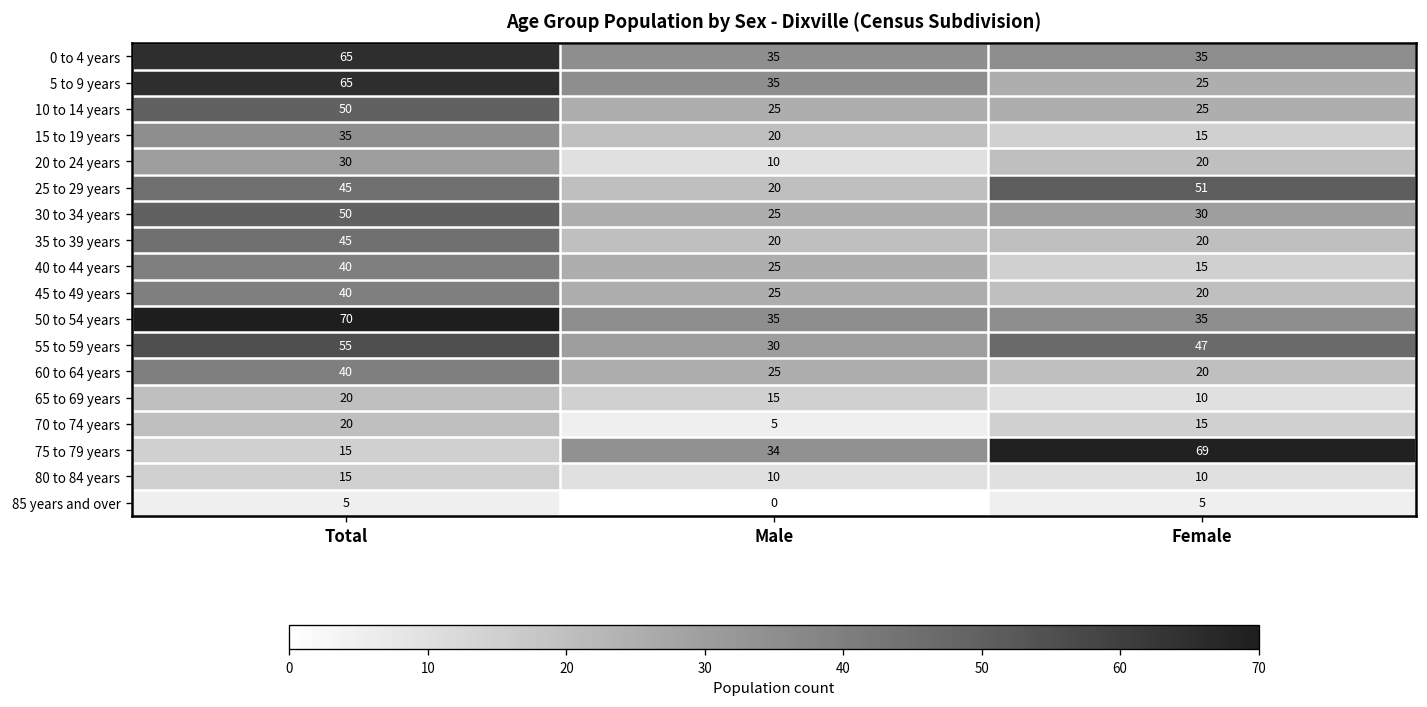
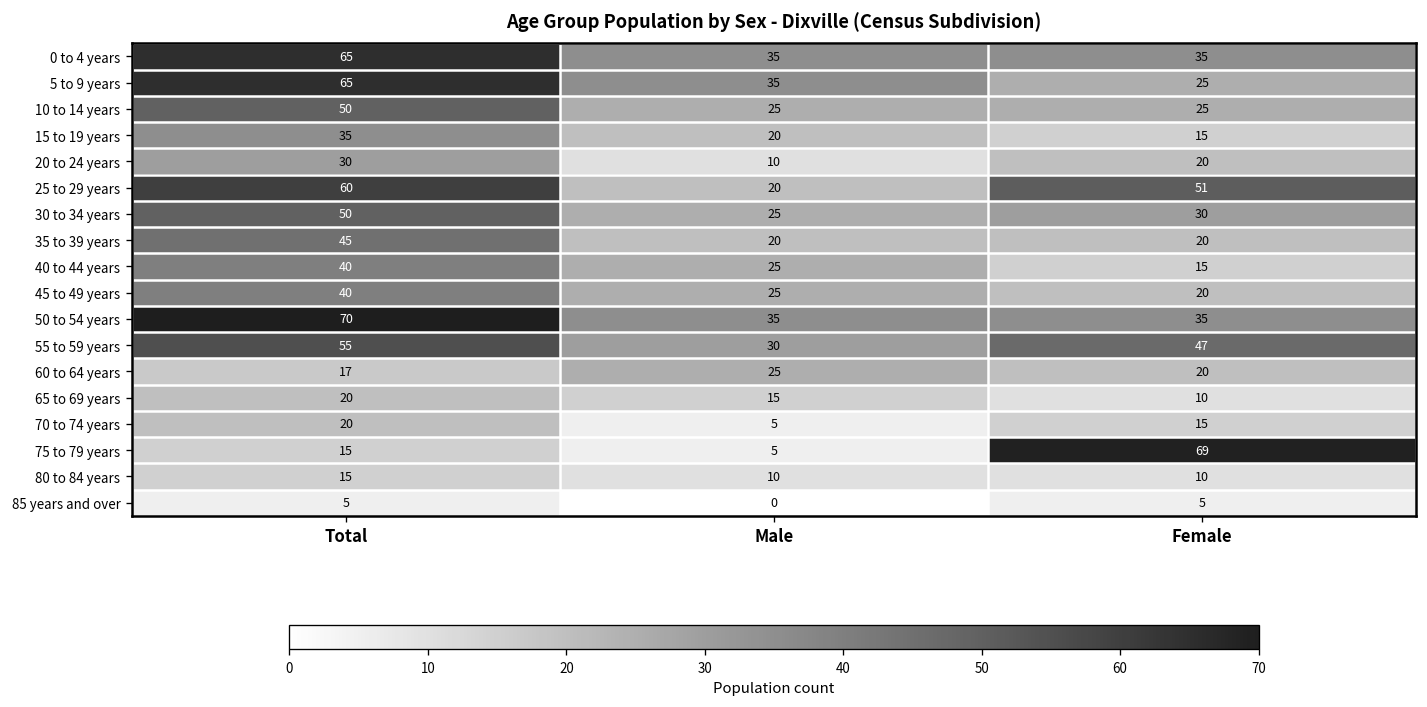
25 to 29 years, Total: 45 -> 60
60 to 64 years, Total: 40 -> 17
75 to 79 years, Male: 34 -> 5
